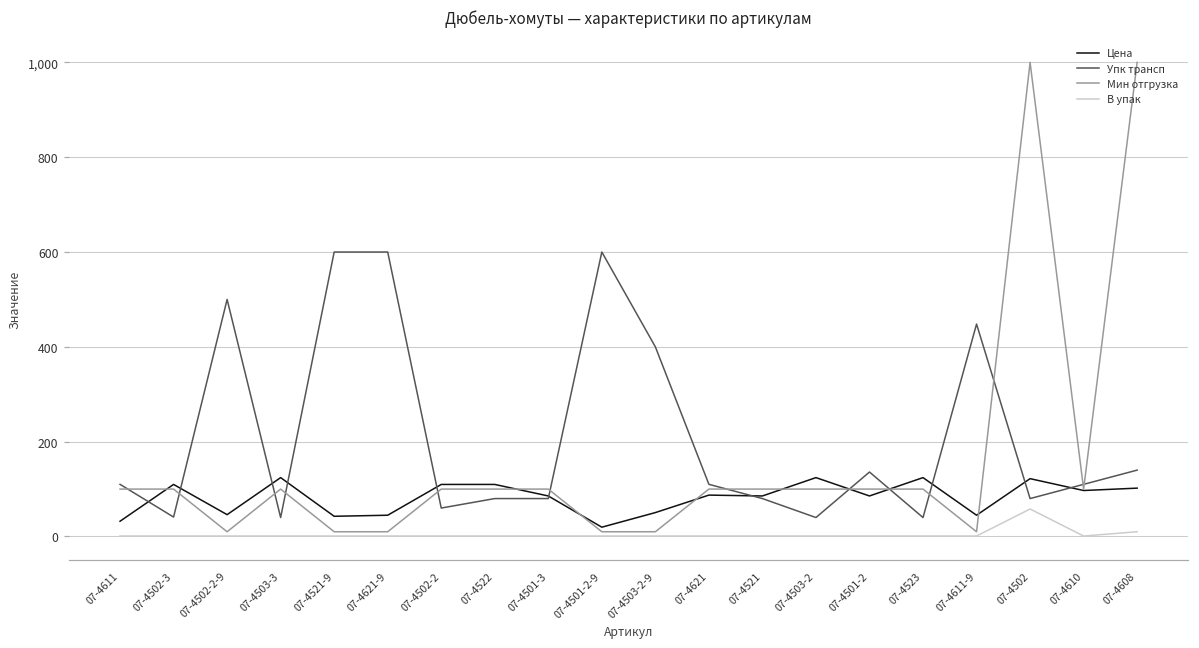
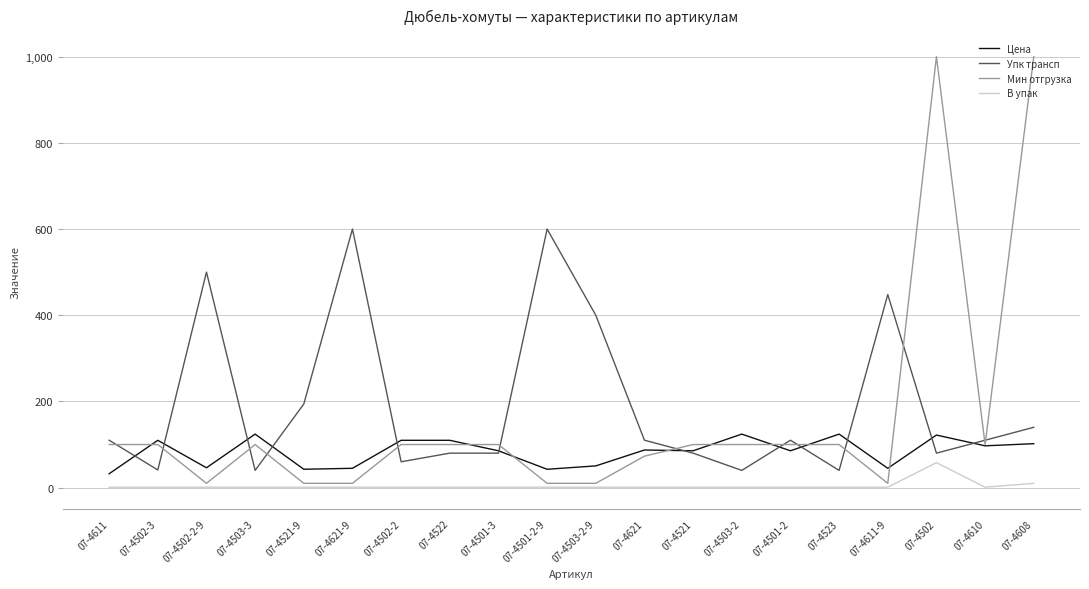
Упк трансп, 07-4521-9: 600 -> 190
Цена, 07-4501-2-9: 20 -> 40
Мин отгрузка, 07-4621: 100 -> 70
Упк трансп, 07-4501-2: 140 -> 110
